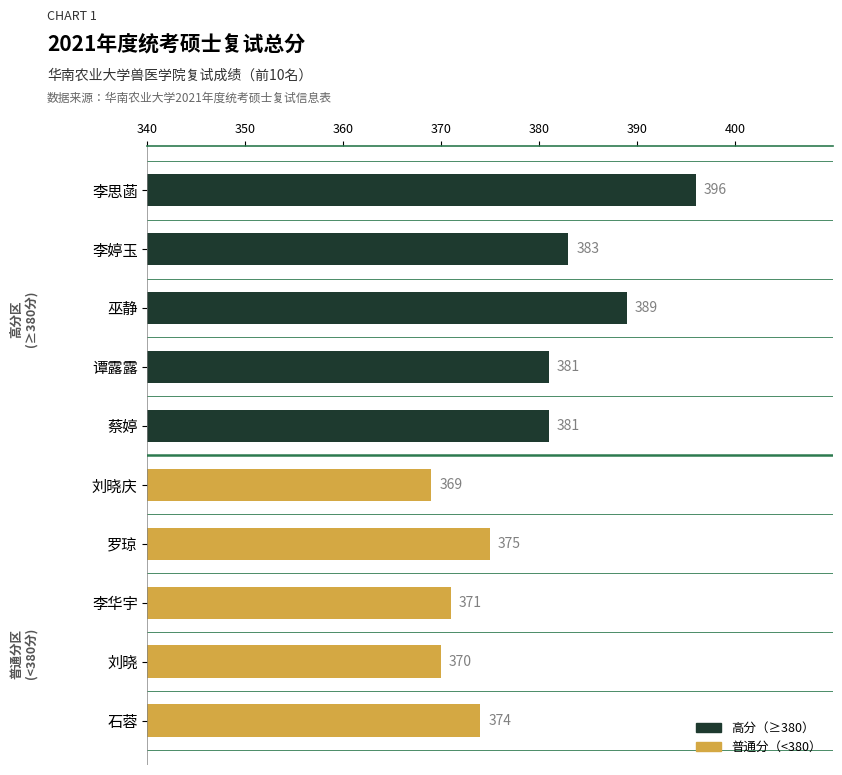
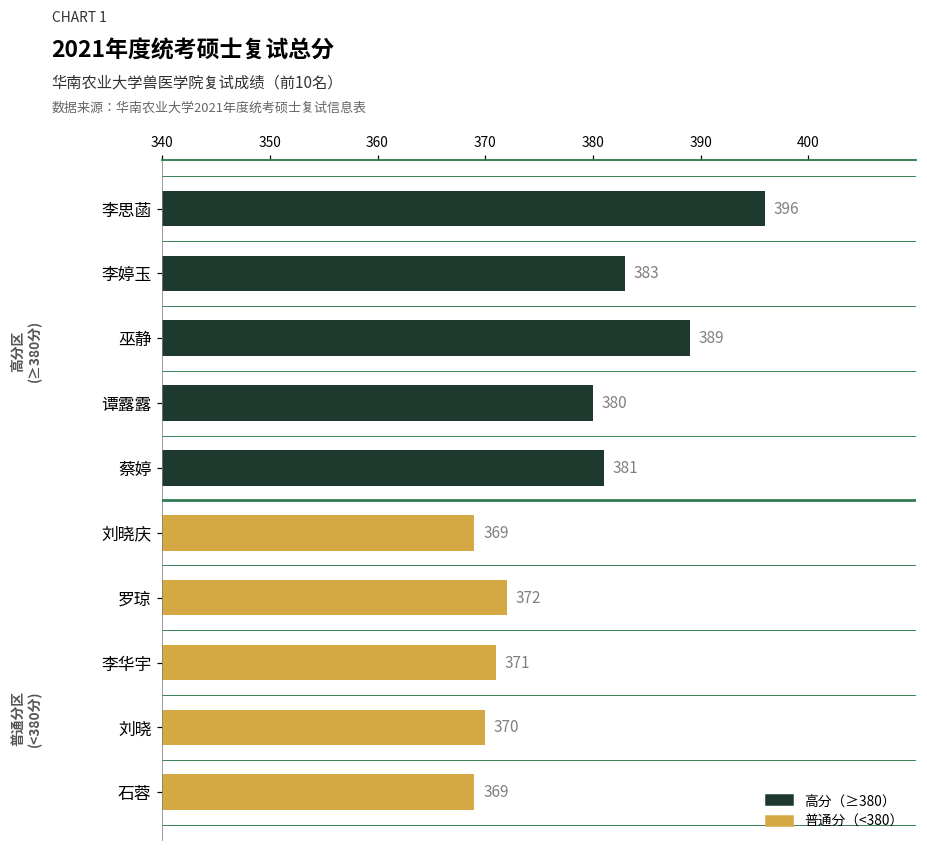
高分（≥380）, 谭露露: 381 -> 380
普通分（<380）, 罗琼: 375 -> 372
普通分（<380）, 石蓉: 374 -> 369
